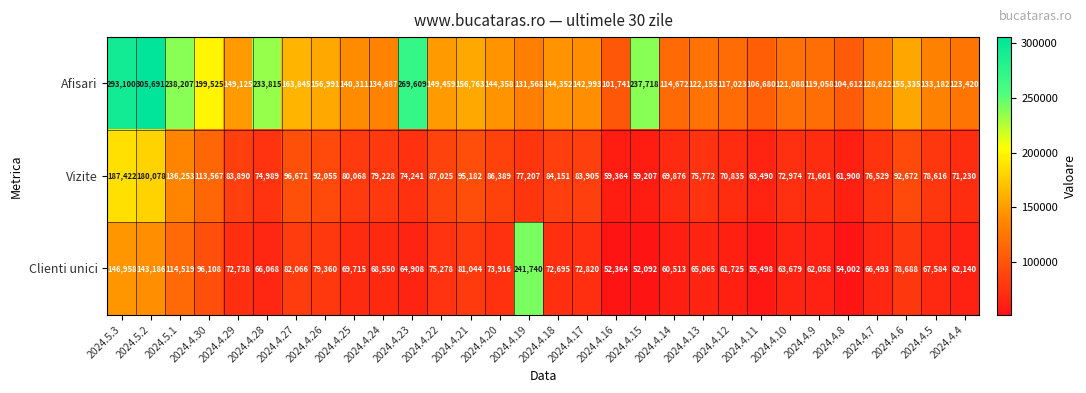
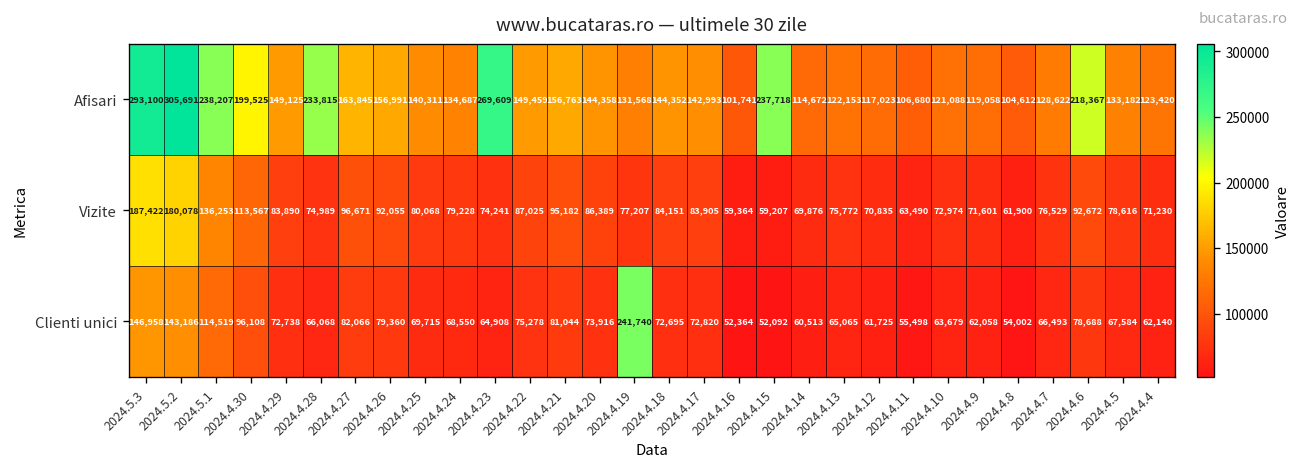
Afisari, 2024.4.6: 155,335 -> 218,367
